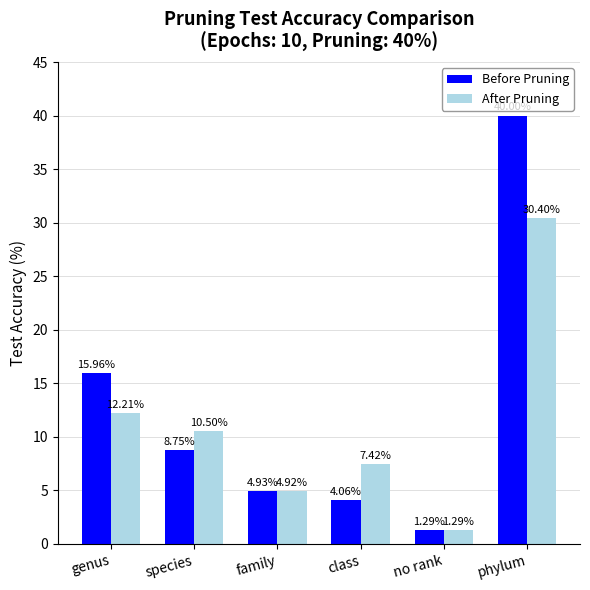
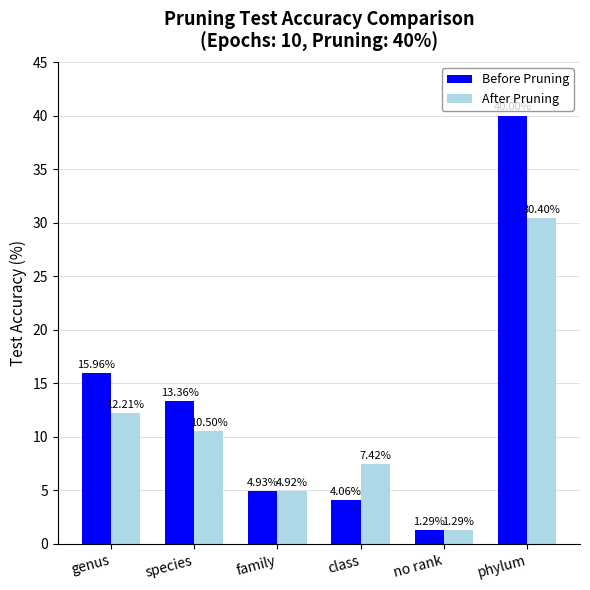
Before Pruning, species: 8.75% -> 13.36%
